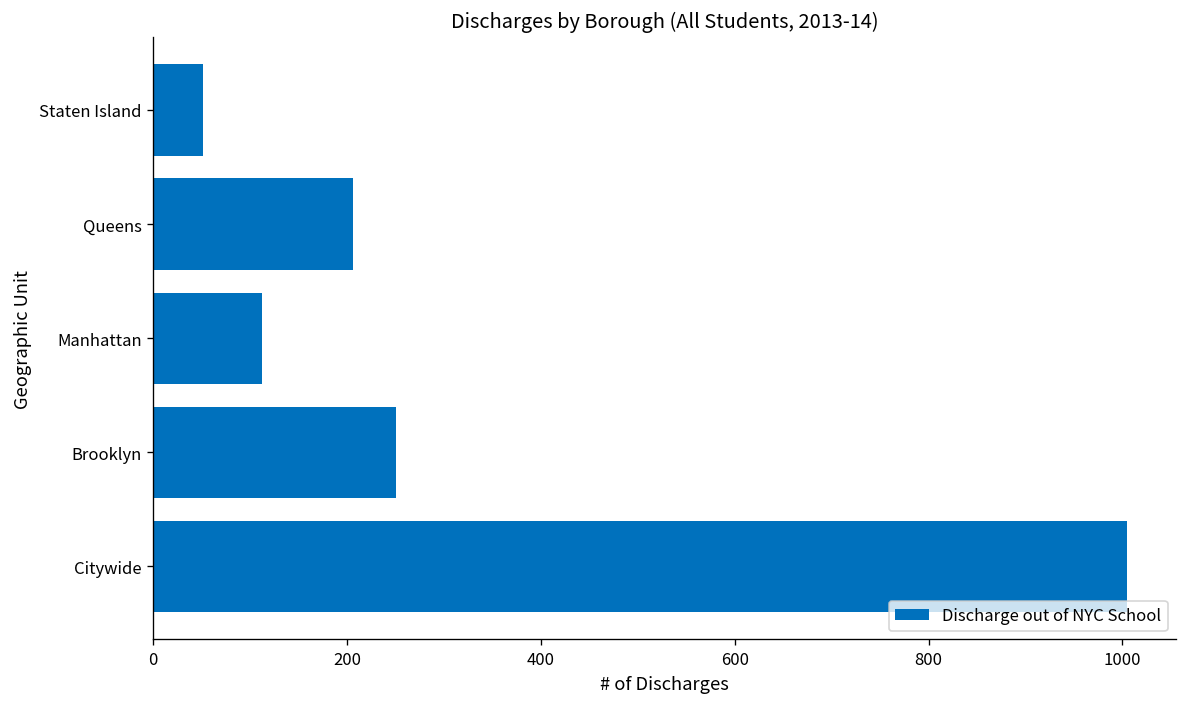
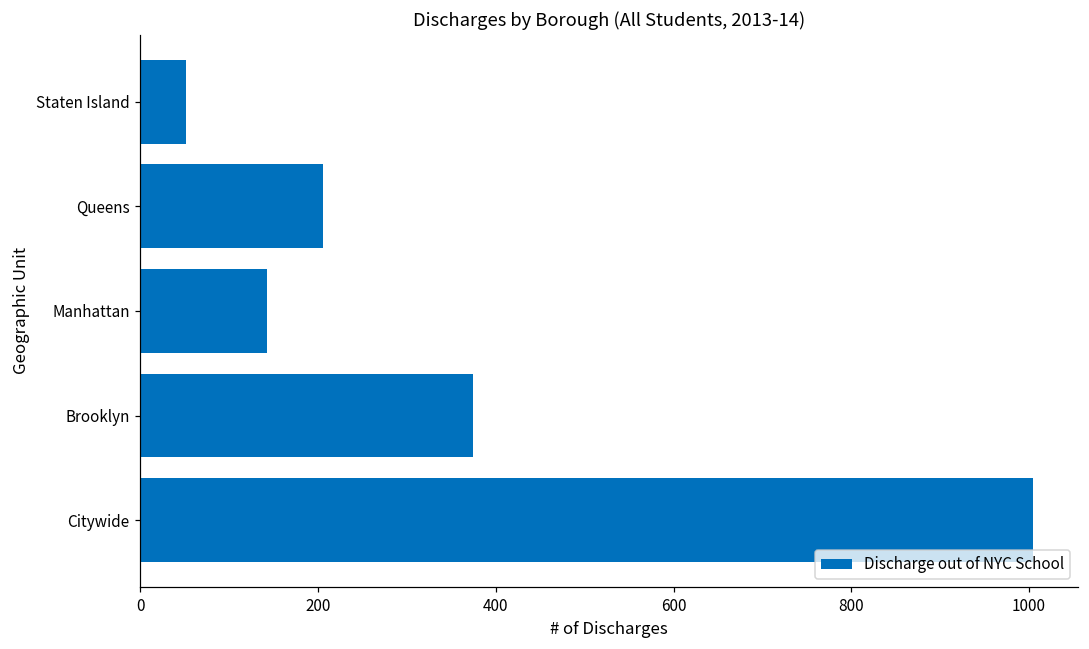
Manhattan: 110 -> 140
Brooklyn: 250 -> 370
